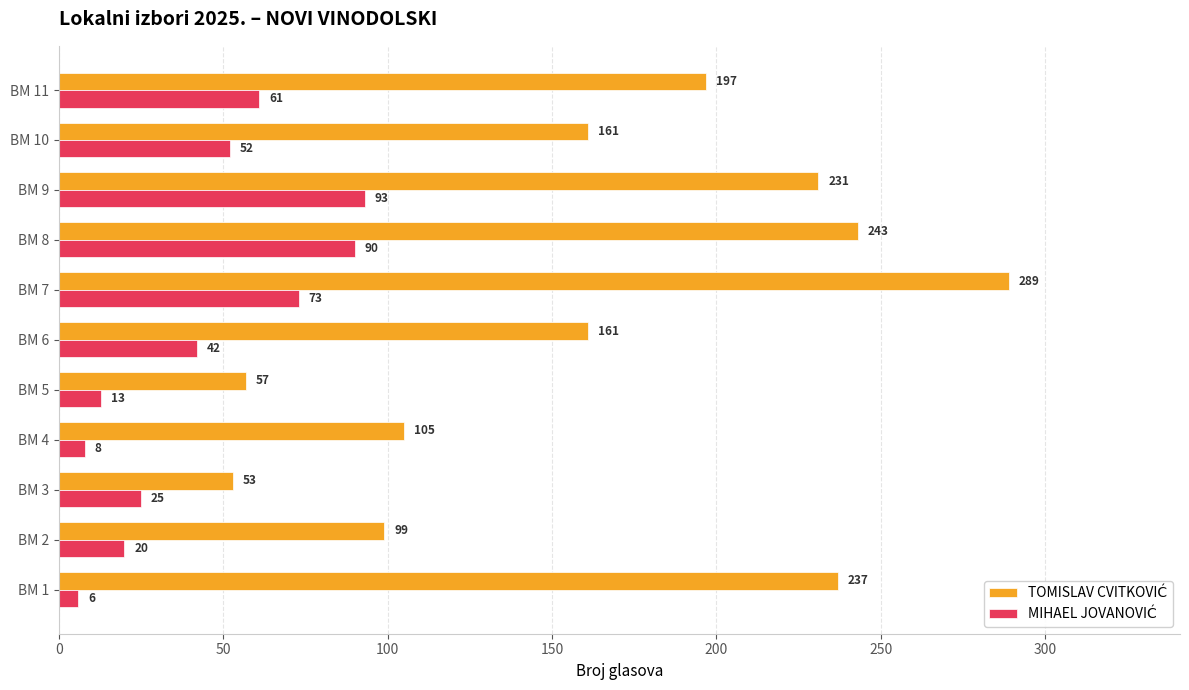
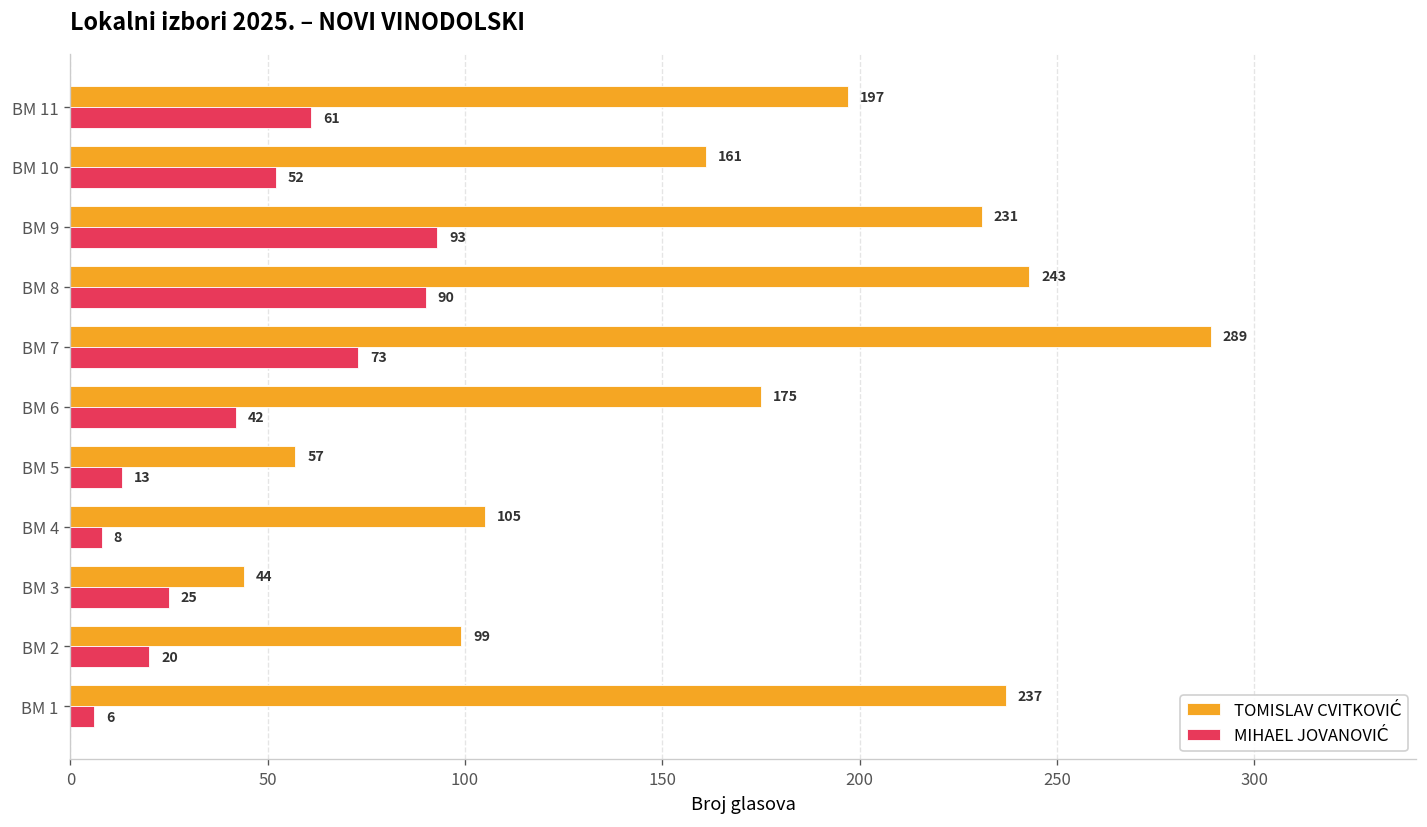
TOMISLAV CVITKOVIĆ, BM 6: 161 -> 175
TOMISLAV CVITKOVIĆ, BM 3: 53 -> 44
